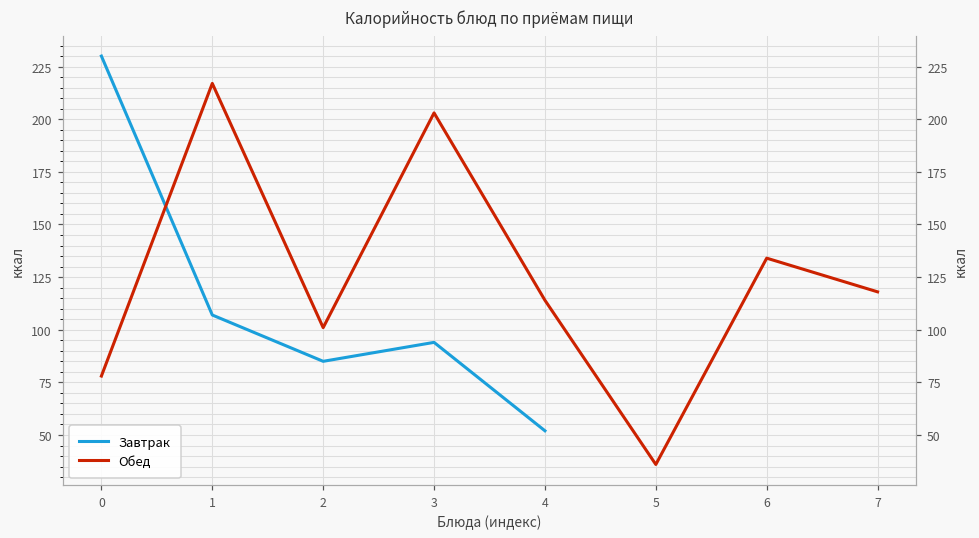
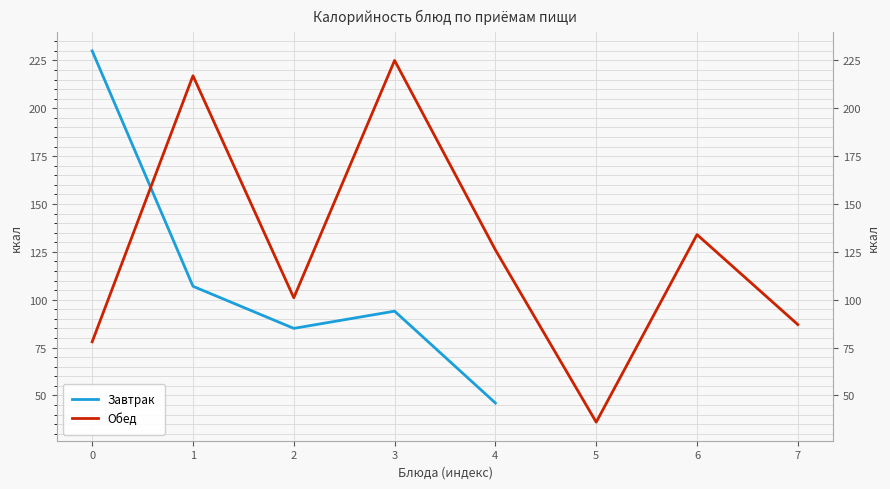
Обед, 3: 203 -> 225
Завтрак, 4: 52 -> 46
Обед, 4: 114 -> 126
Обед, 7: 118 -> 87
